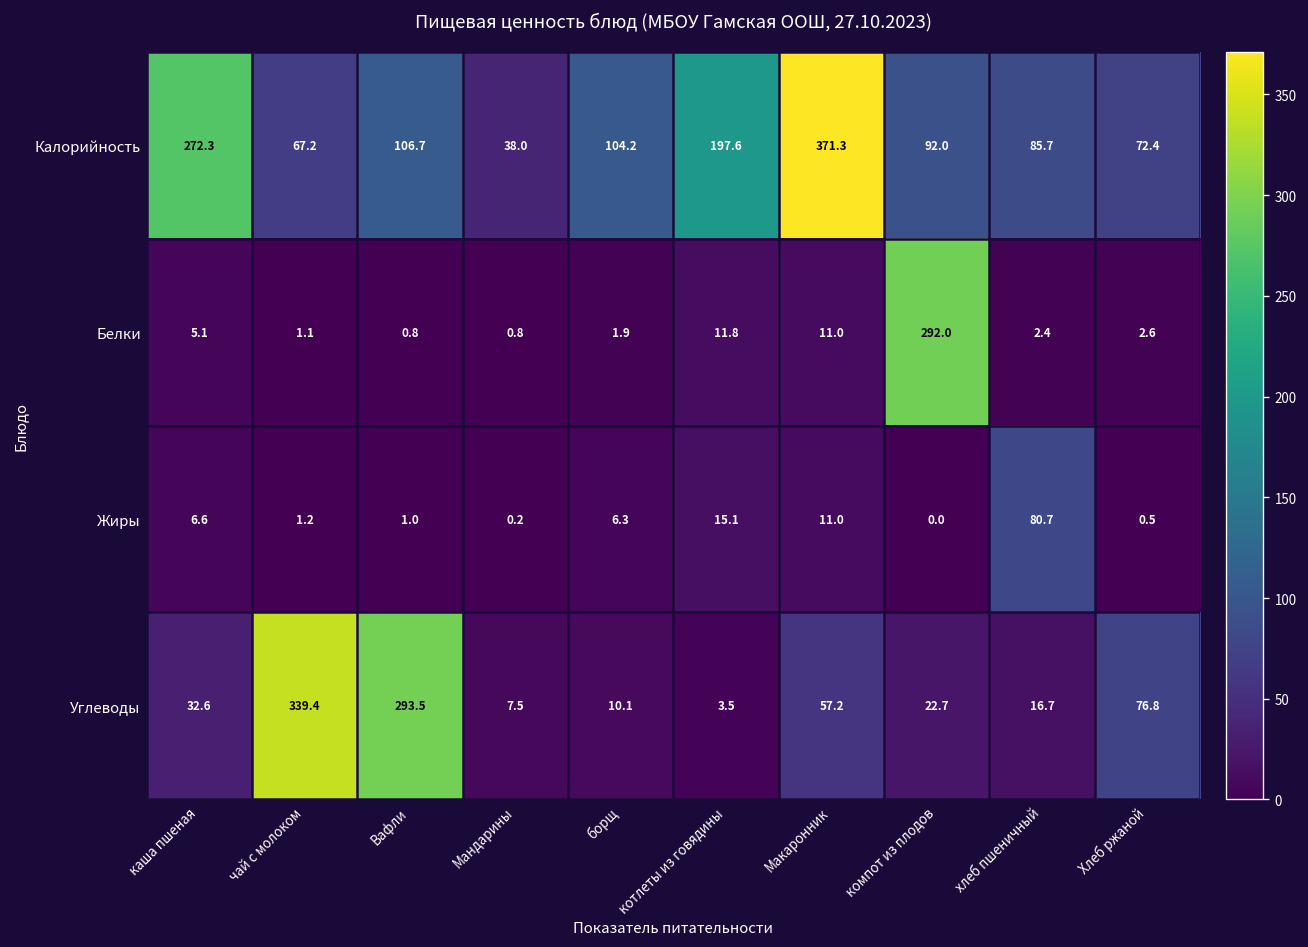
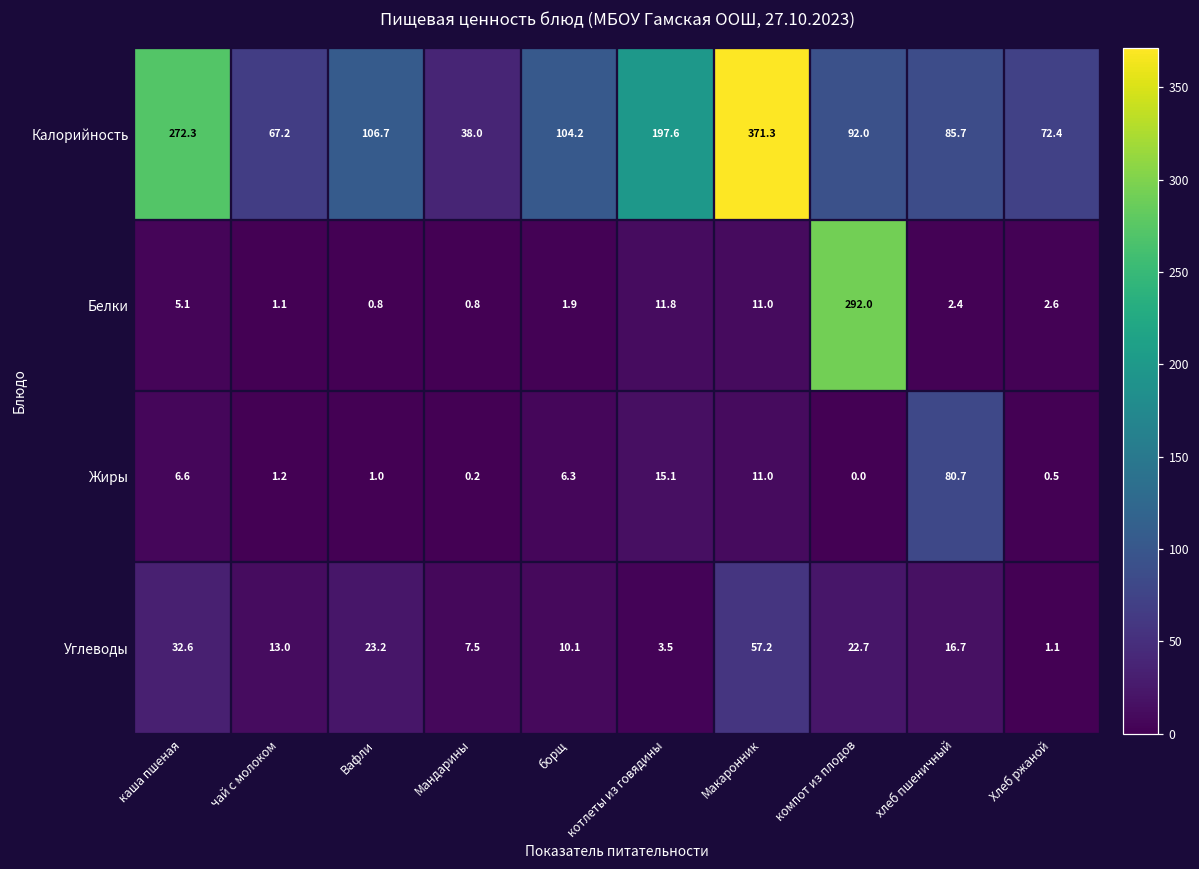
Углеводы, чай с молоком: 339.4 -> 13.0
Углеводы, Вафли: 293.5 -> 23.2
Углеводы, Хлеб ржаной: 76.8 -> 1.1
